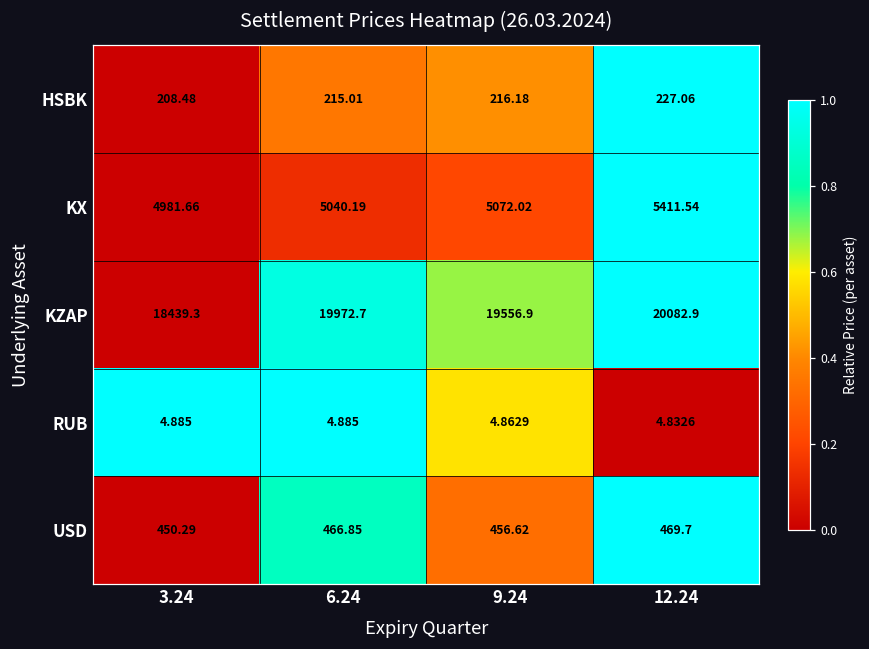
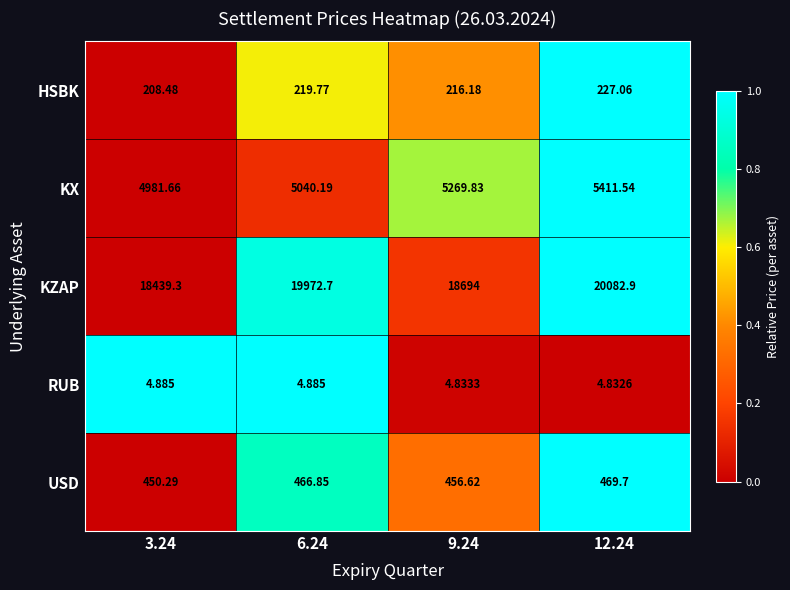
HSBK, 6.24: 215.01 -> 219.77
KX, 9.24: 5072.02 -> 5269.83
KZAP, 9.24: 19556.9 -> 18694
RUB, 9.24: 4.8629 -> 4.8333
